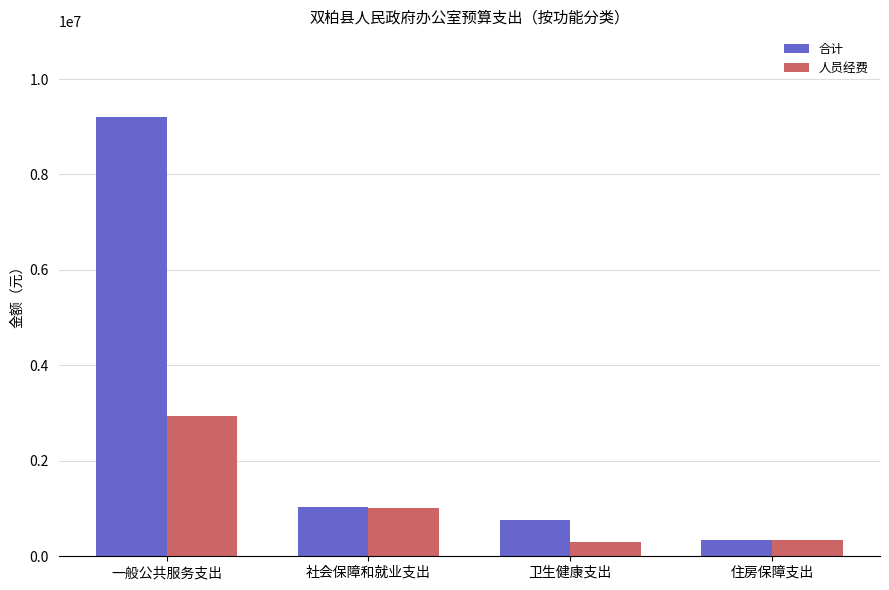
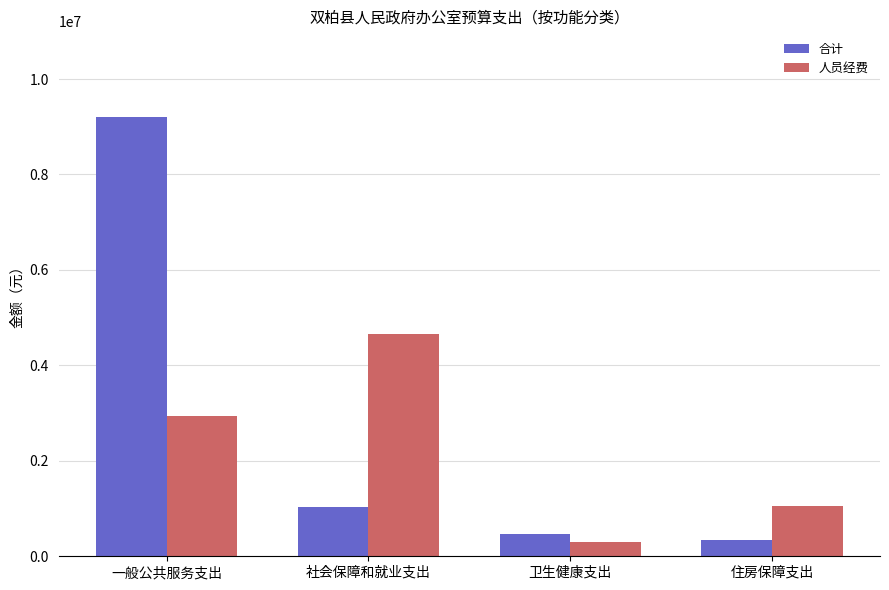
人员经费, 社会保障和就业支出: 1000000 -> 4700000
合计, 卫生健康支出: 800000 -> 500000
人员经费, 住房保障支出: 300000 -> 1100000
